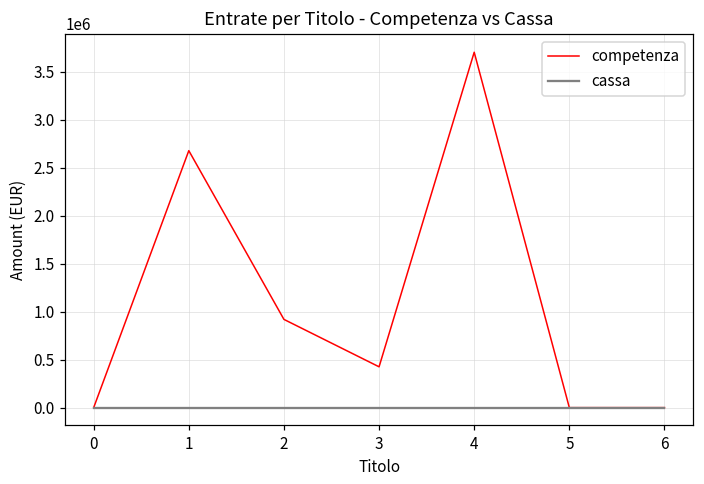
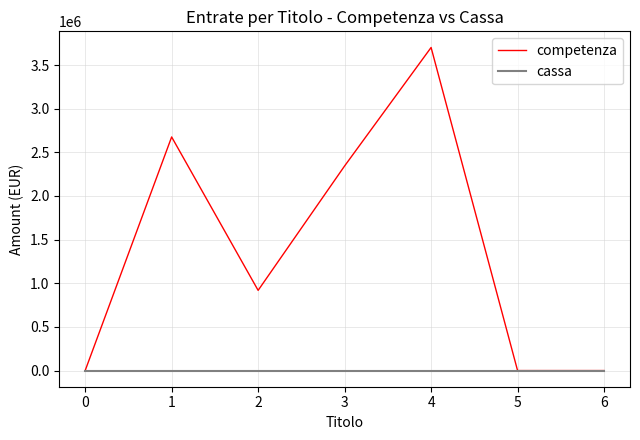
competenza, 3: 400000 -> 2300000
